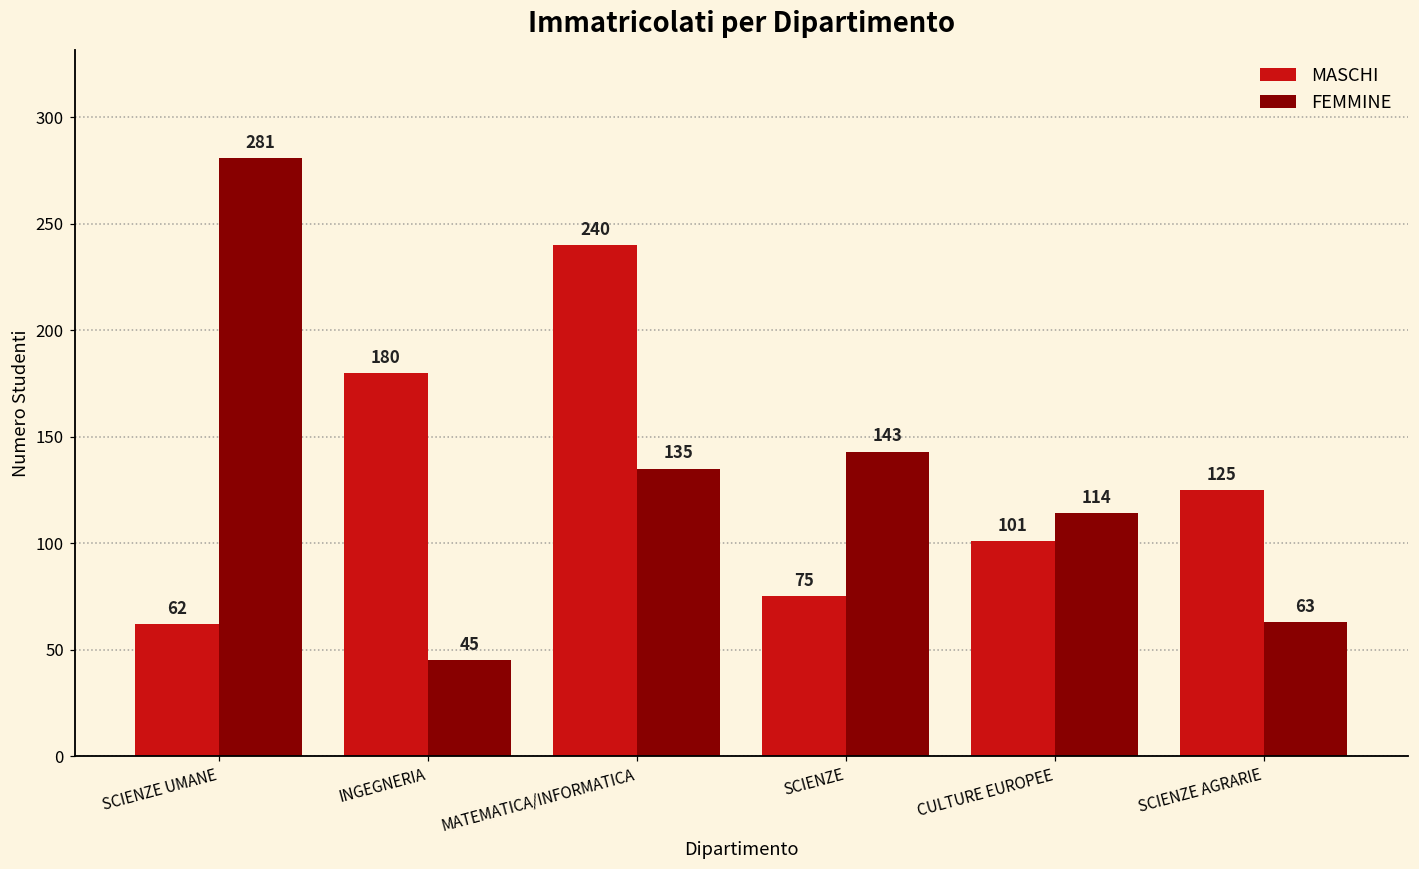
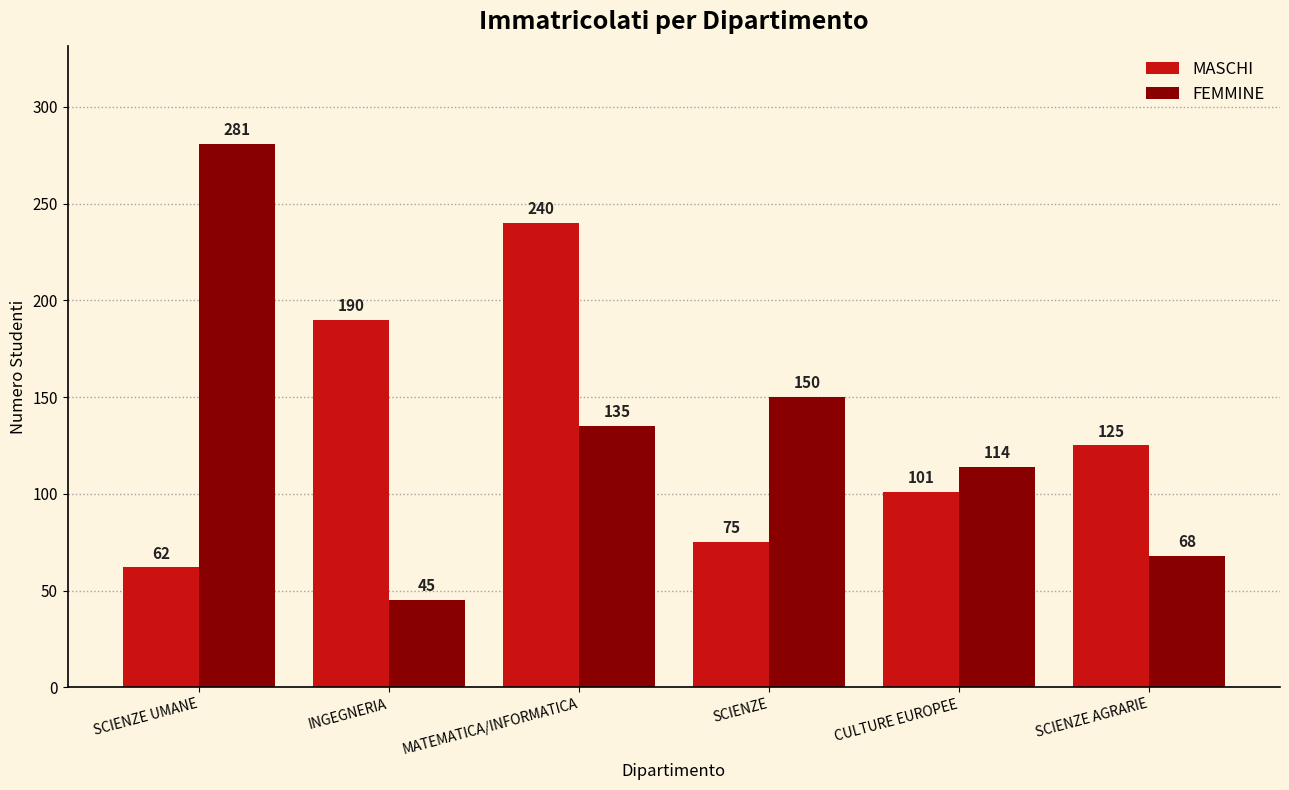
MASCHI, INGEGNERIA: 180 -> 190
FEMMINE, SCIENZE: 143 -> 150
FEMMINE, SCIENZE AGRARIE: 63 -> 68
